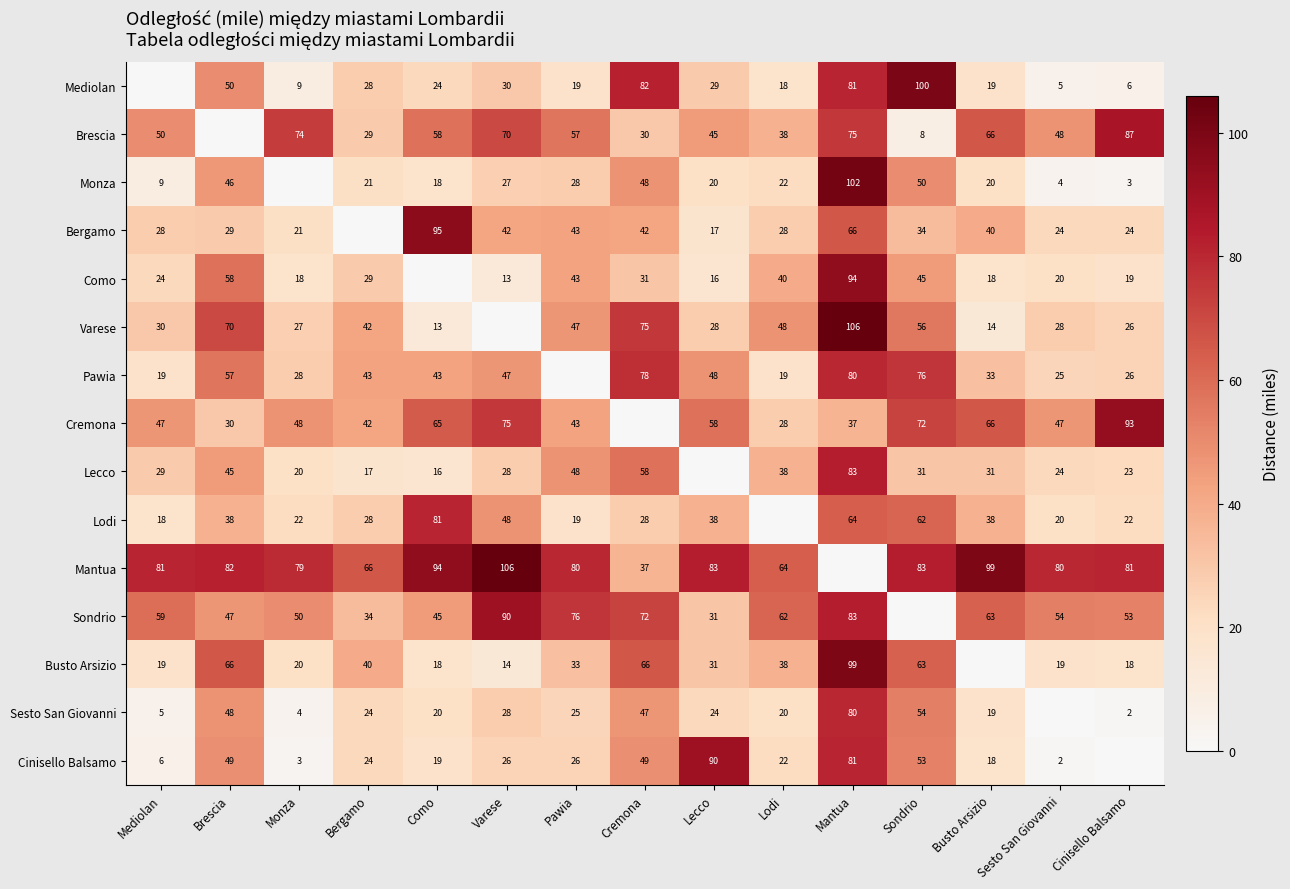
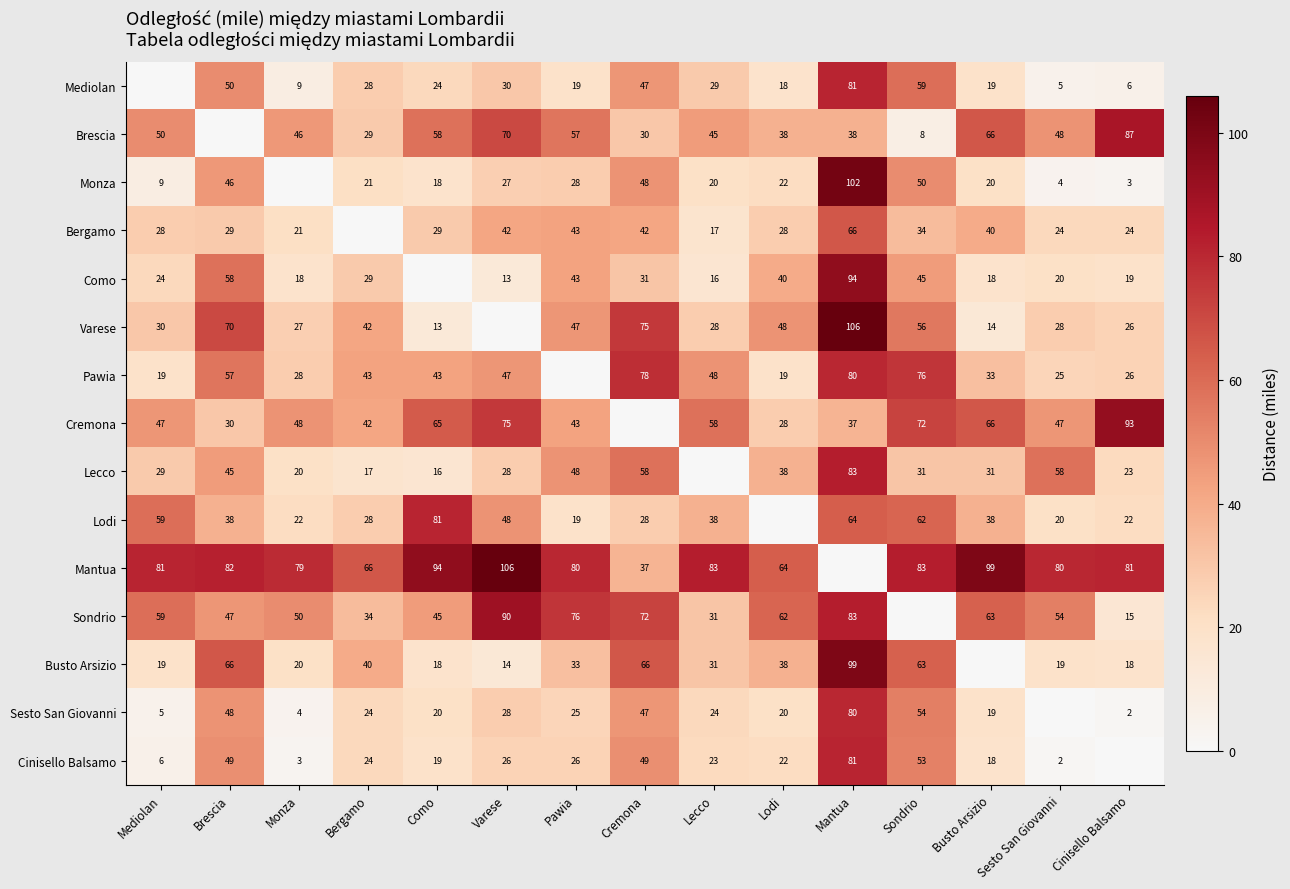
Mediolan, Cremona: 82 -> 47
Mediolan, Sondrio: 100 -> 59
Brescia, Monza: 74 -> 46
Brescia, Mantua: 75 -> 38
Bergamo, Como: 95 -> 29
Lecco, Sesto San Giovanni: 24 -> 58
Lodi, Mediolan: 18 -> 59
Sondrio, Cinisello Balsamo: 53 -> 15
Cinisello Balsamo, Lecco: 90 -> 23
